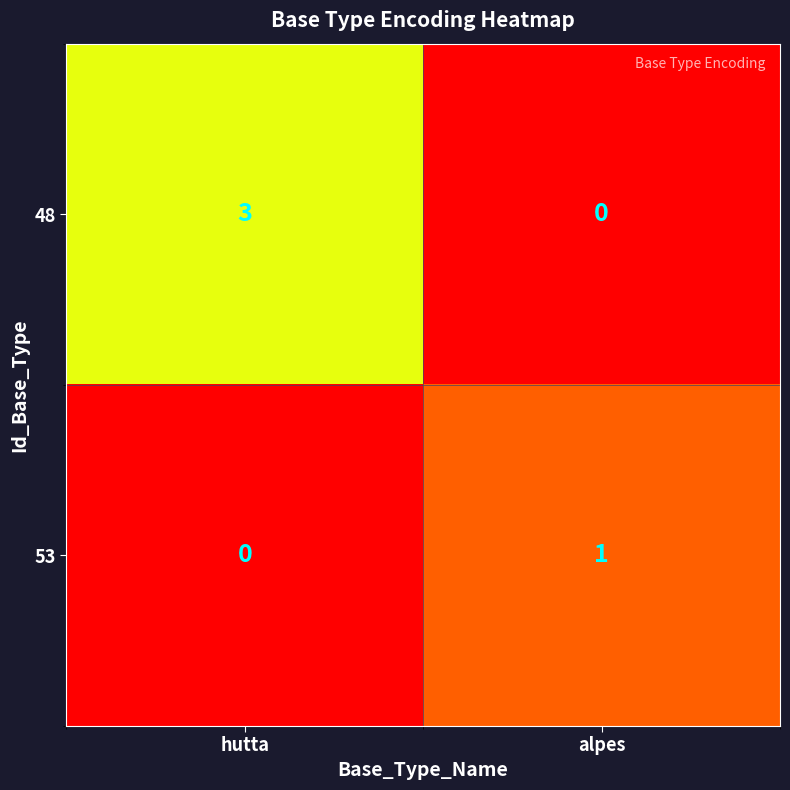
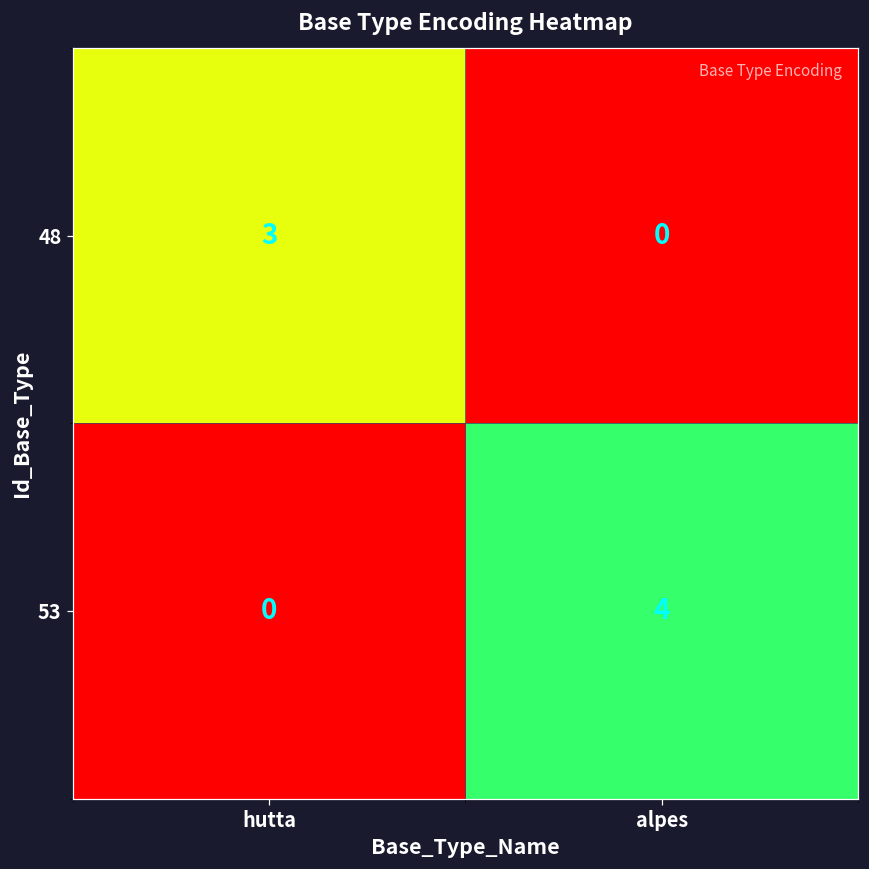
53, alpes: 1 -> 4
